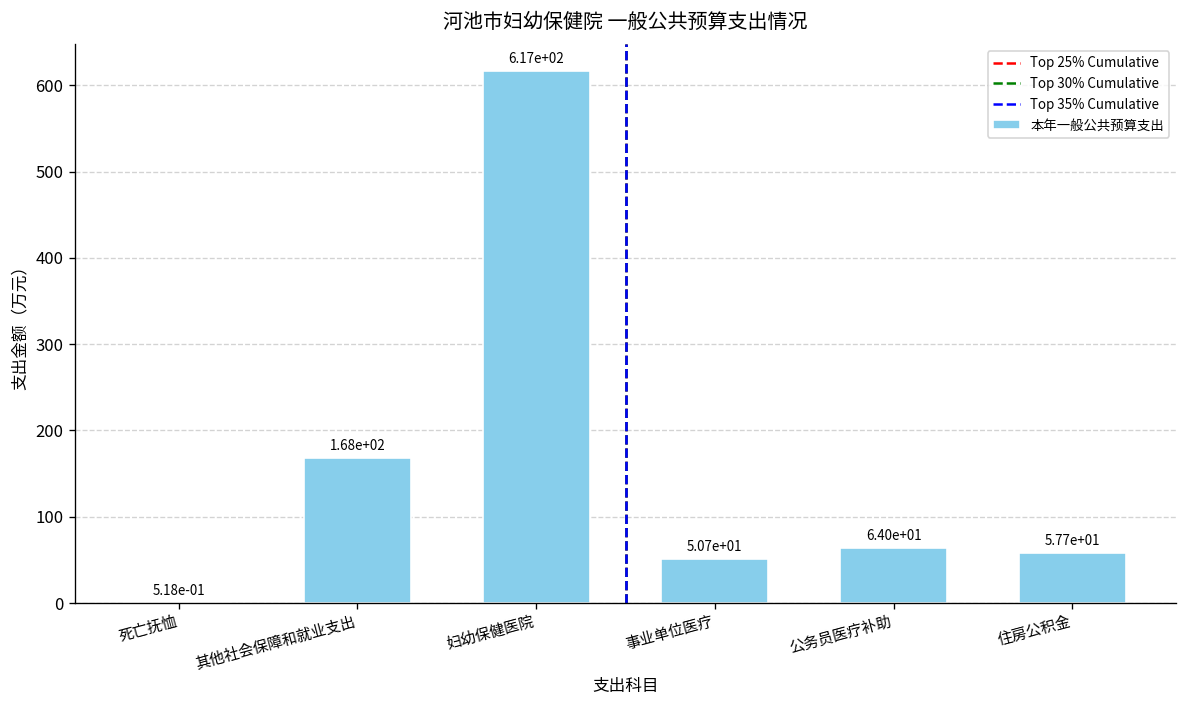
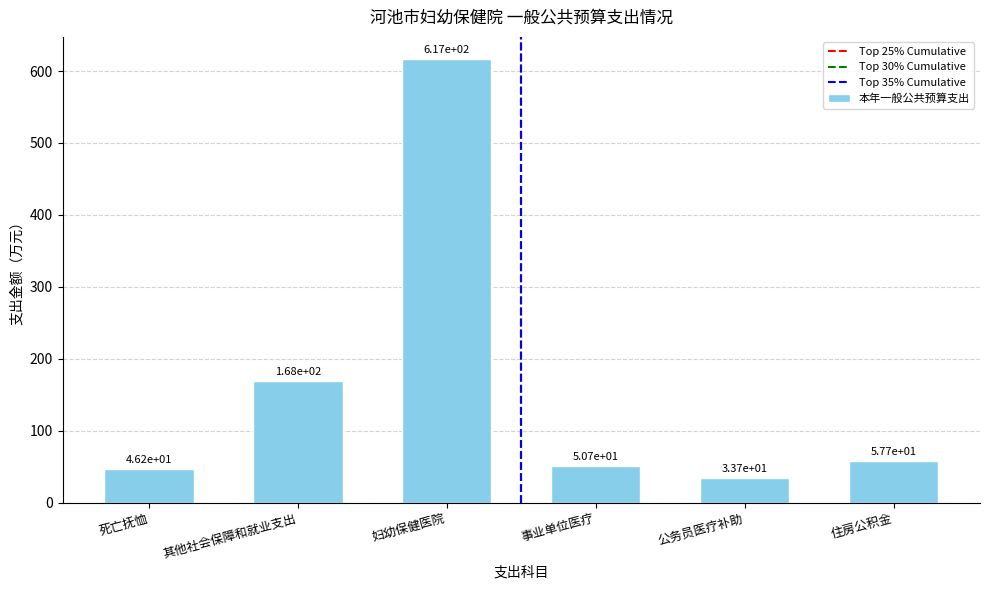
死亡抚恤: 5.18e-01 -> 4.62e+01
公务员医疗补助: 6.40e+01 -> 3.37e+01
